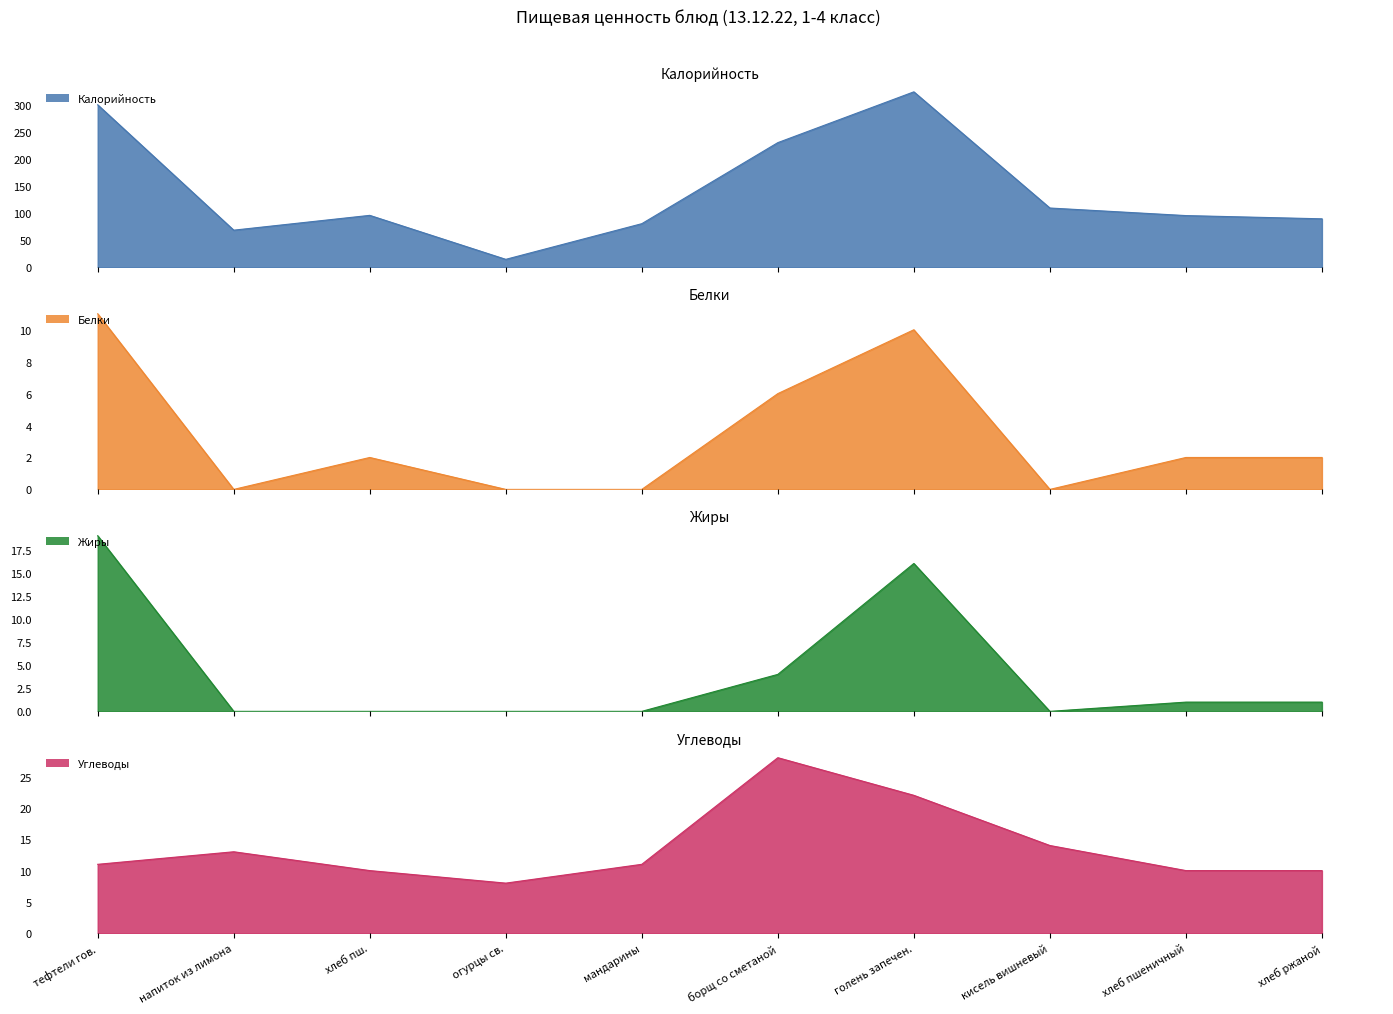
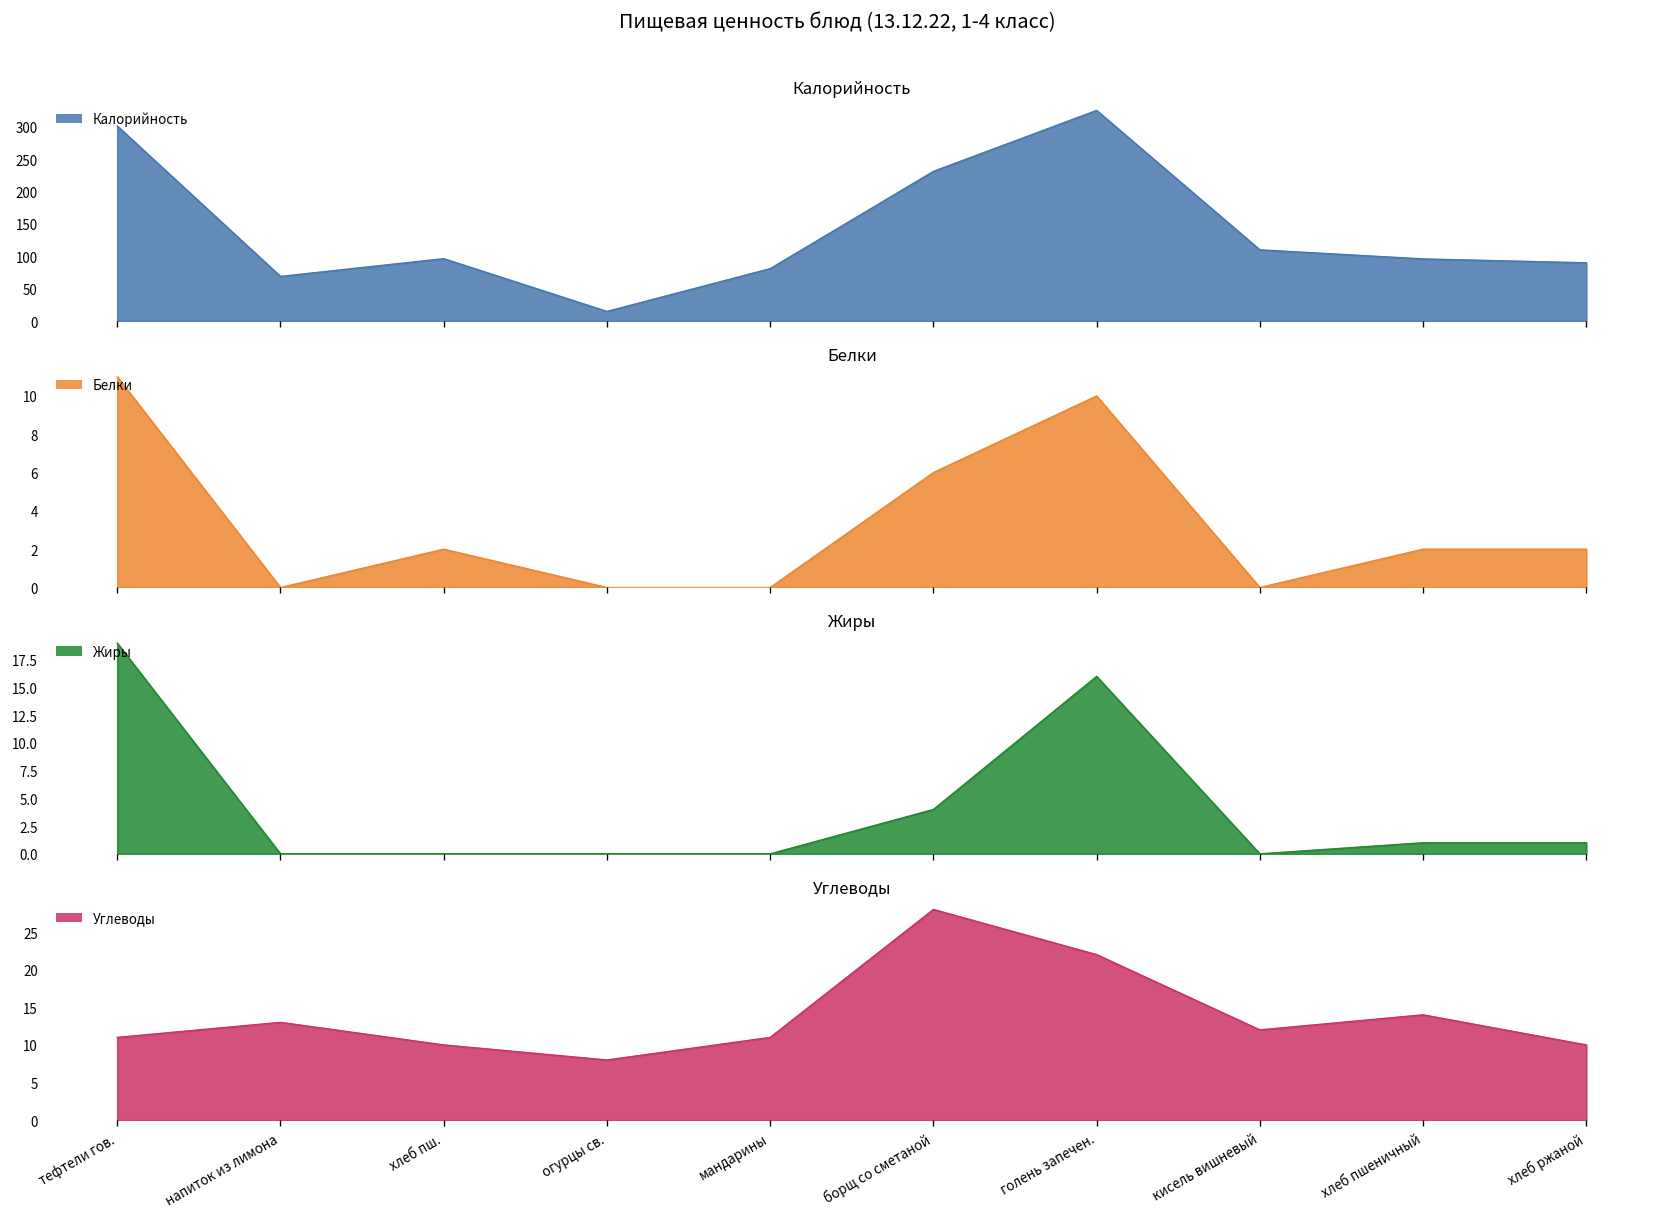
Углеводы, кисель вишневый: 14 -> 12
Углеводы, хлеб пшеничный: 10 -> 14
